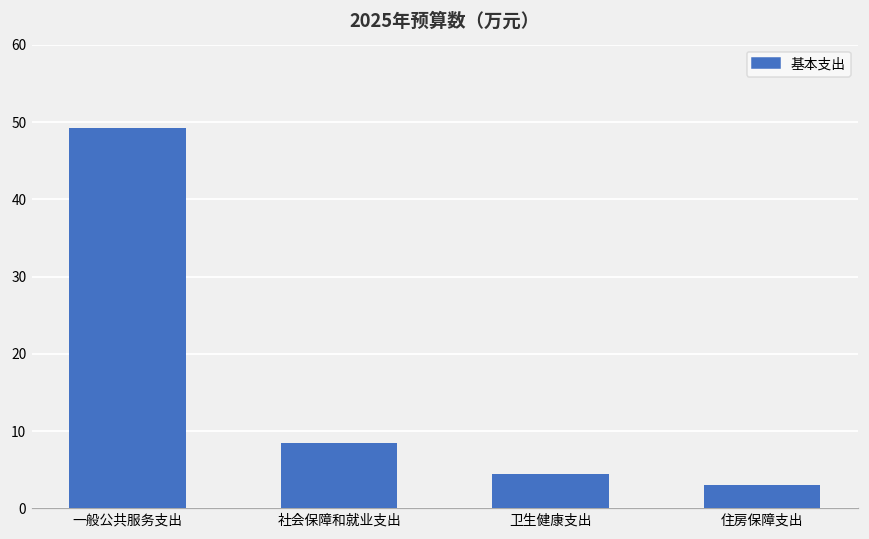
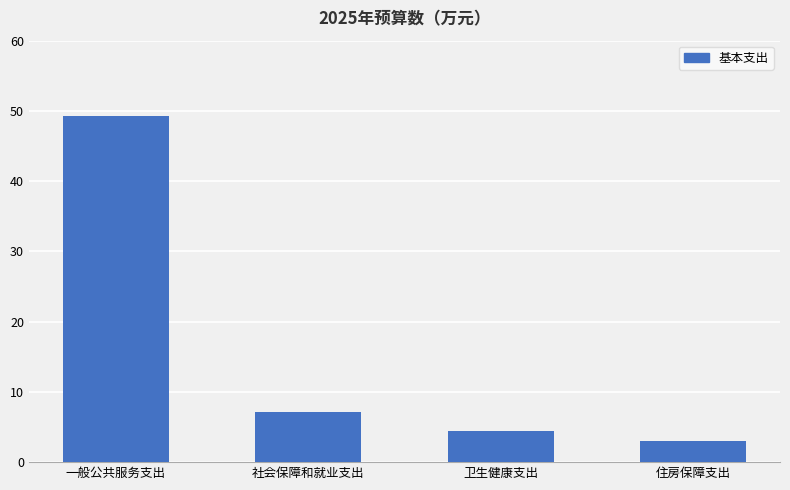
社会保障和就业支出: 9 -> 7
